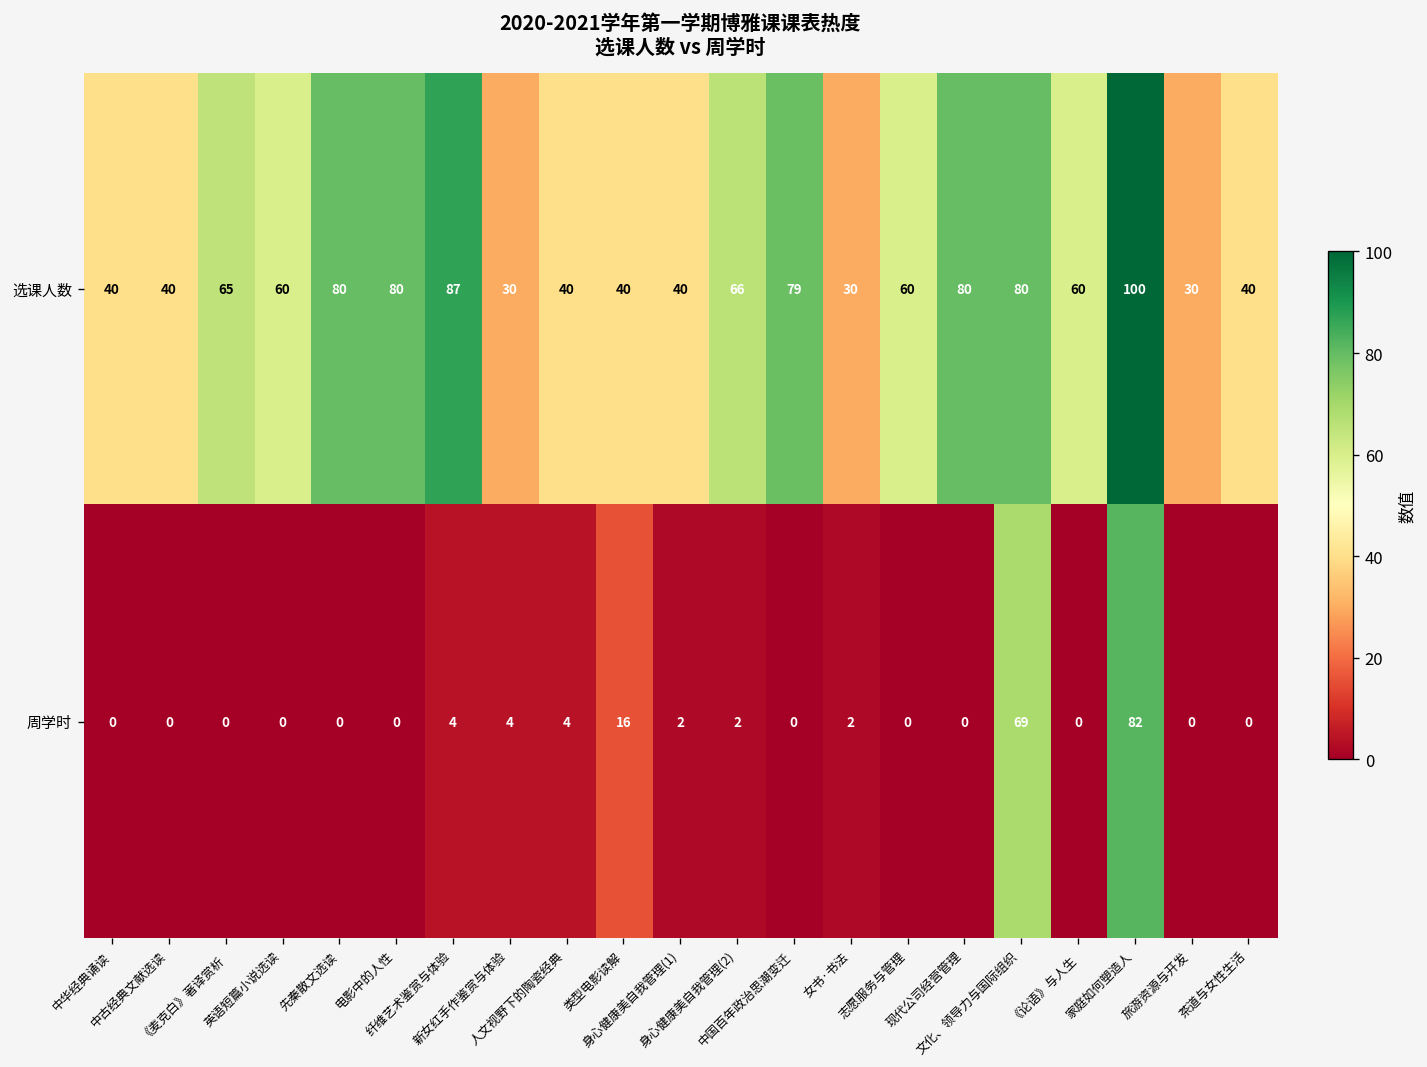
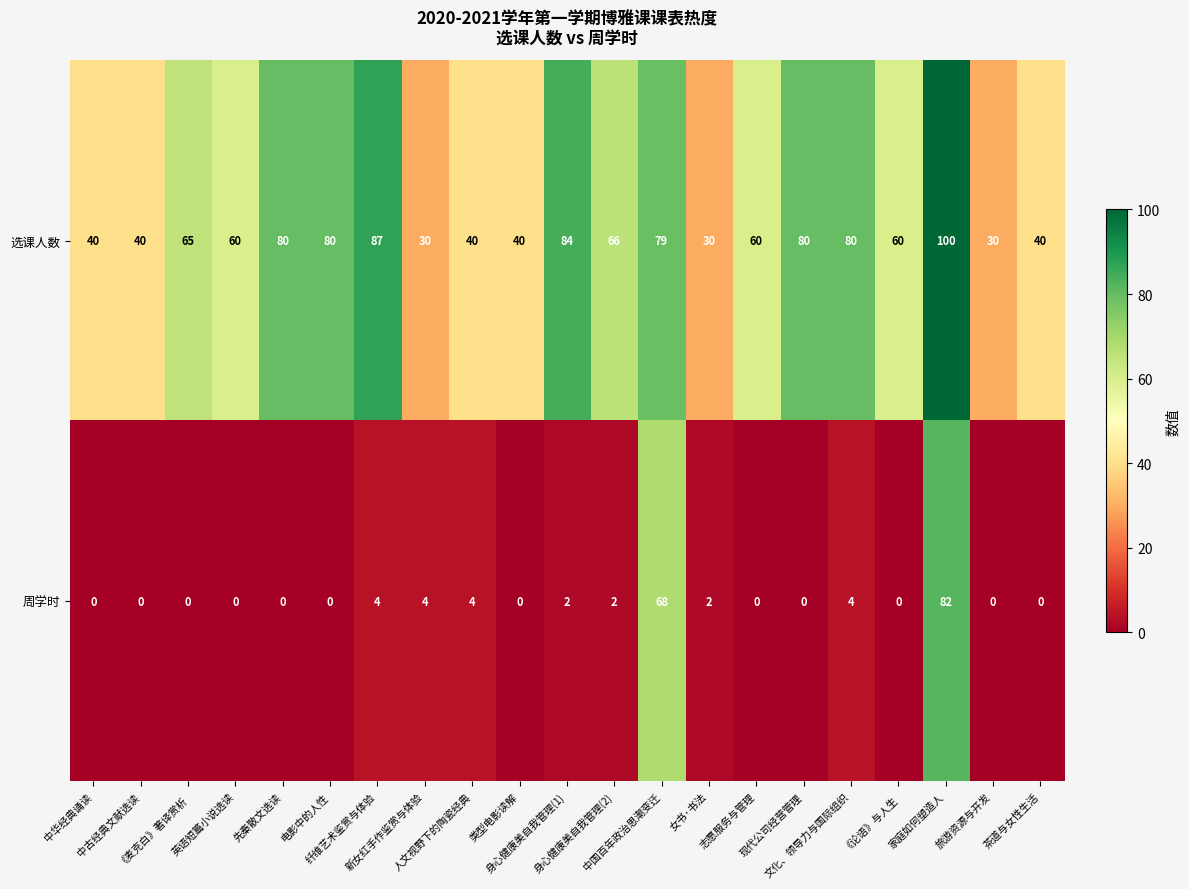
选课人数, 身心健康美自我管理(1): 40 -> 84
周学时, 类型电影读解: 16 -> 0
周学时, 中国百年政治思潮变迁: 0 -> 68
周学时, 文化、领导力与国际组织: 69 -> 4
